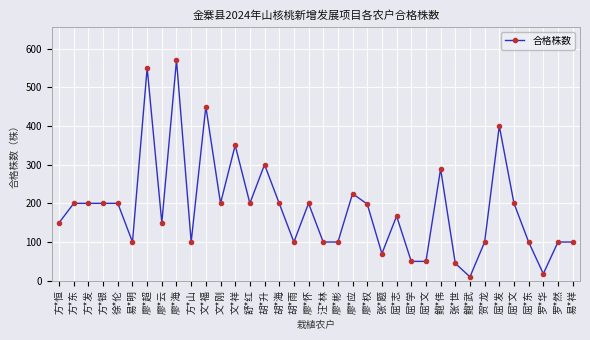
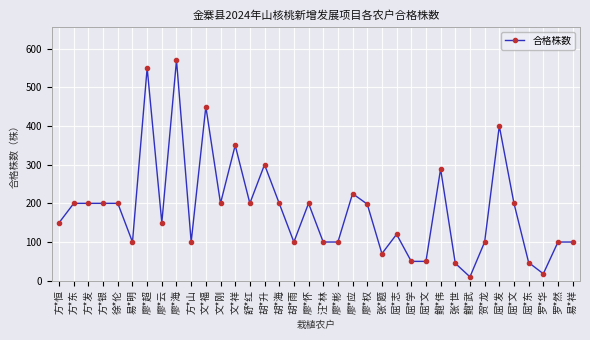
屈*志: 170 -> 120
屈*东: 100 -> 50
